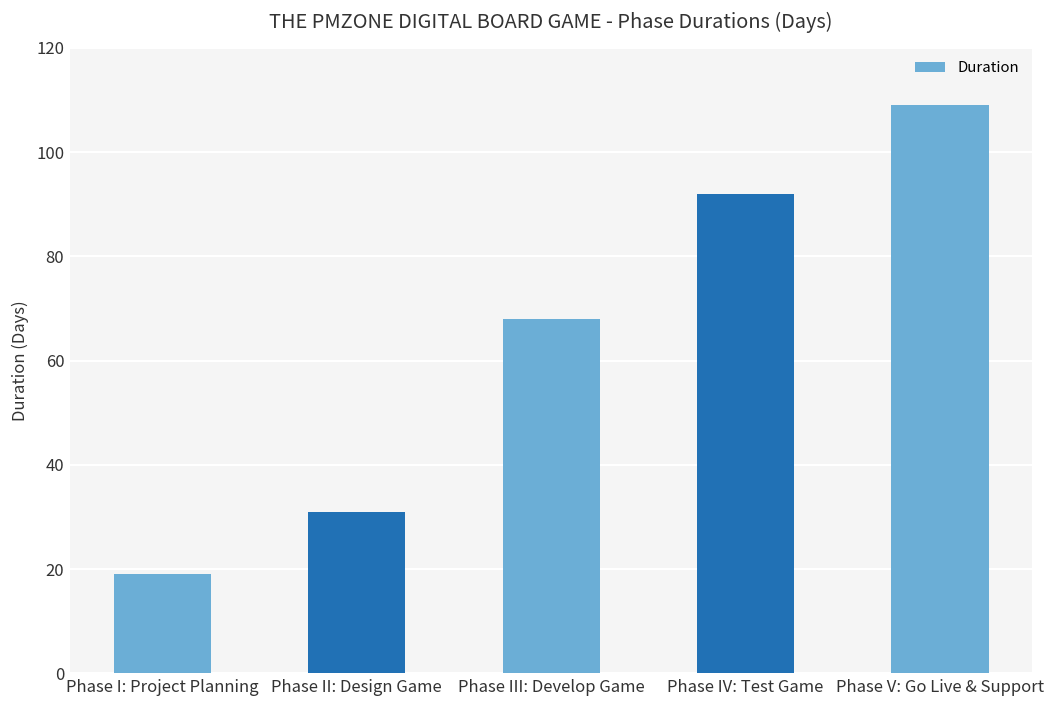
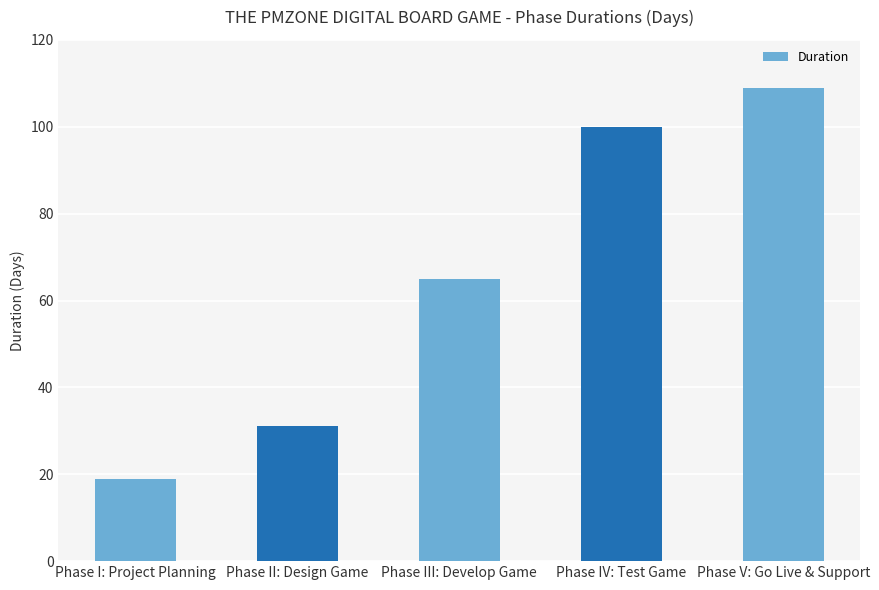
Phase III: Develop Game: 68 -> 65
Phase IV: Test Game: 92 -> 100
